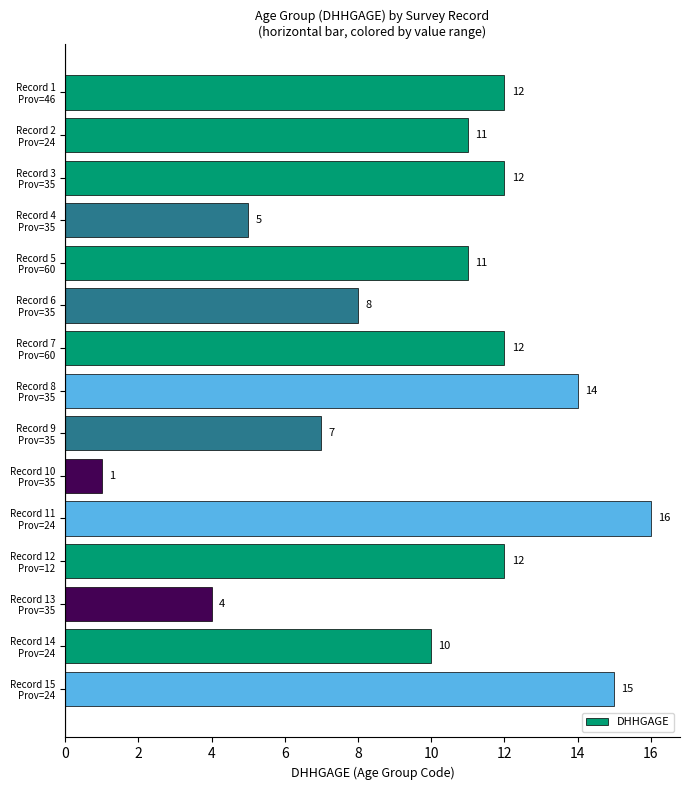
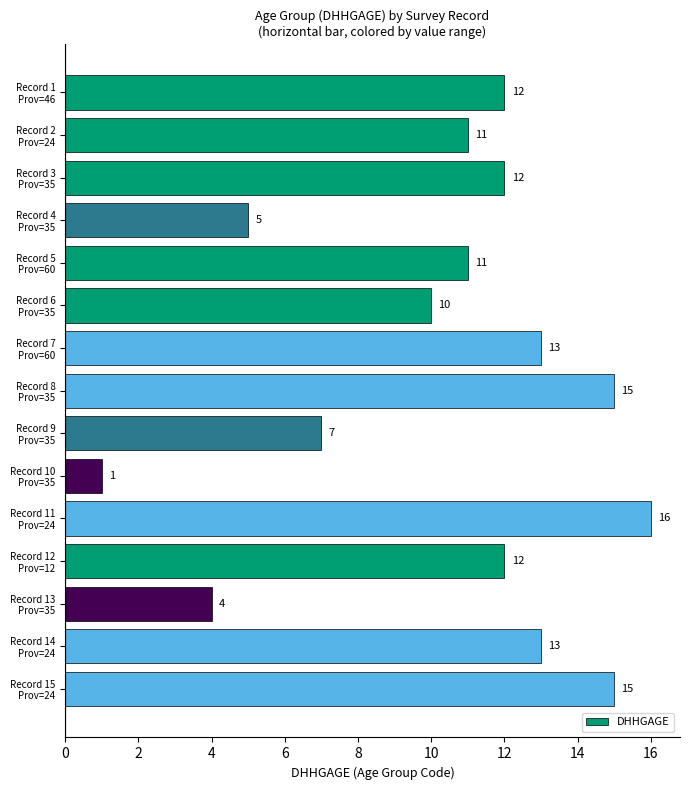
Record 6 Prov=35: 8 -> 10
Record 7 Prov=60: 12 -> 13
Record 8 Prov=35: 14 -> 15
Record 14 Prov=24: 10 -> 13
